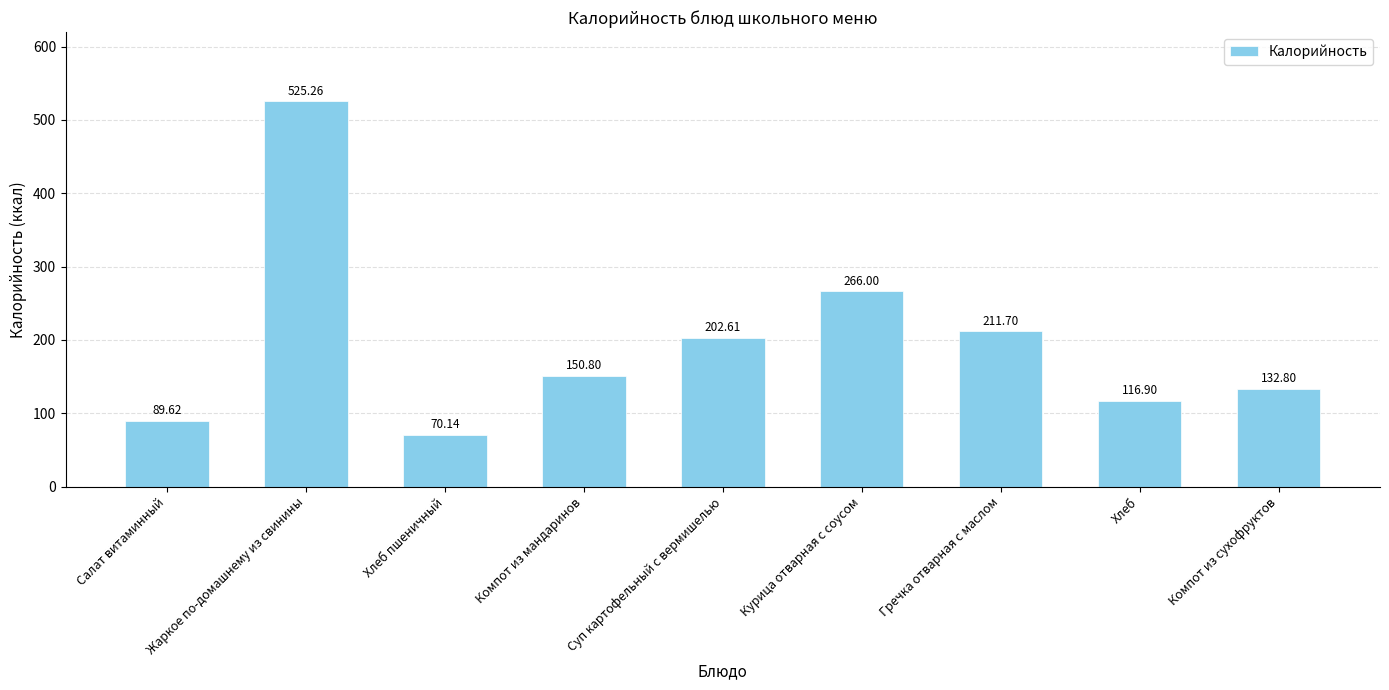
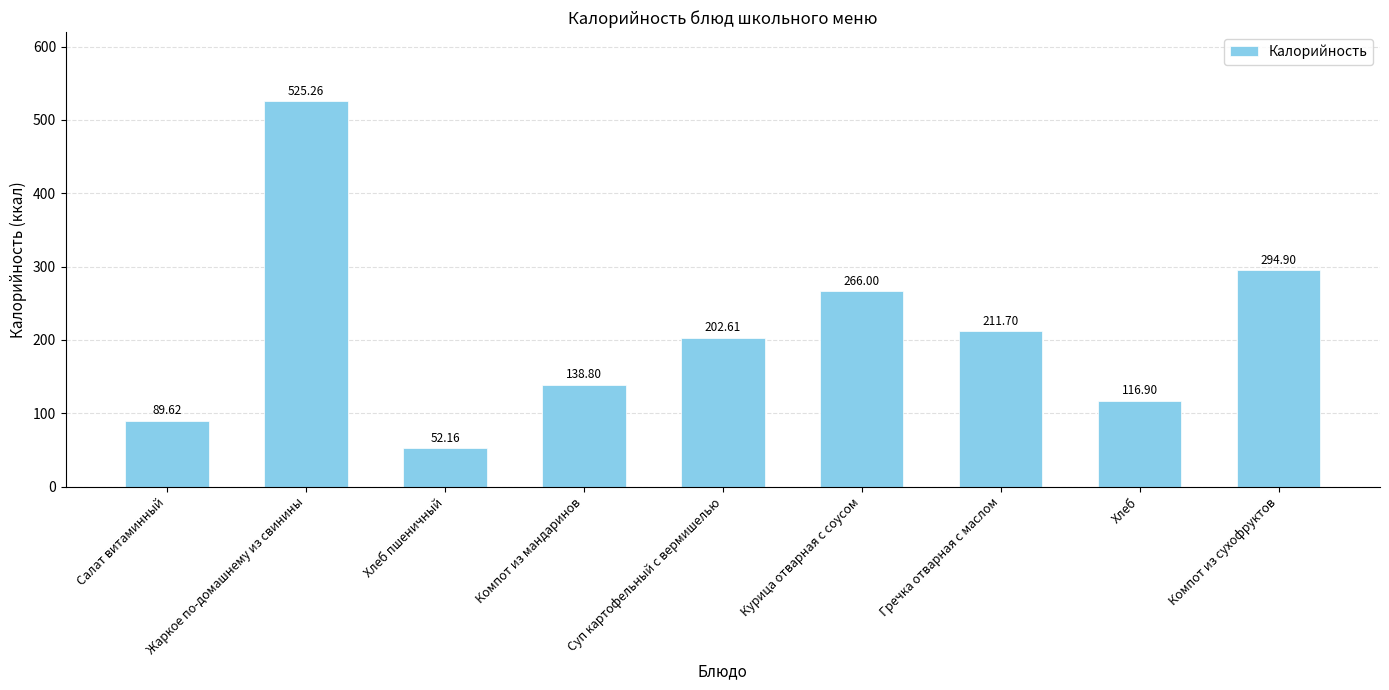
Хлеб пшеничный: 70.14 -> 52.16
Компот из мандаринов: 150.80 -> 138.80
Компот из сухофруктов: 132.80 -> 294.90
